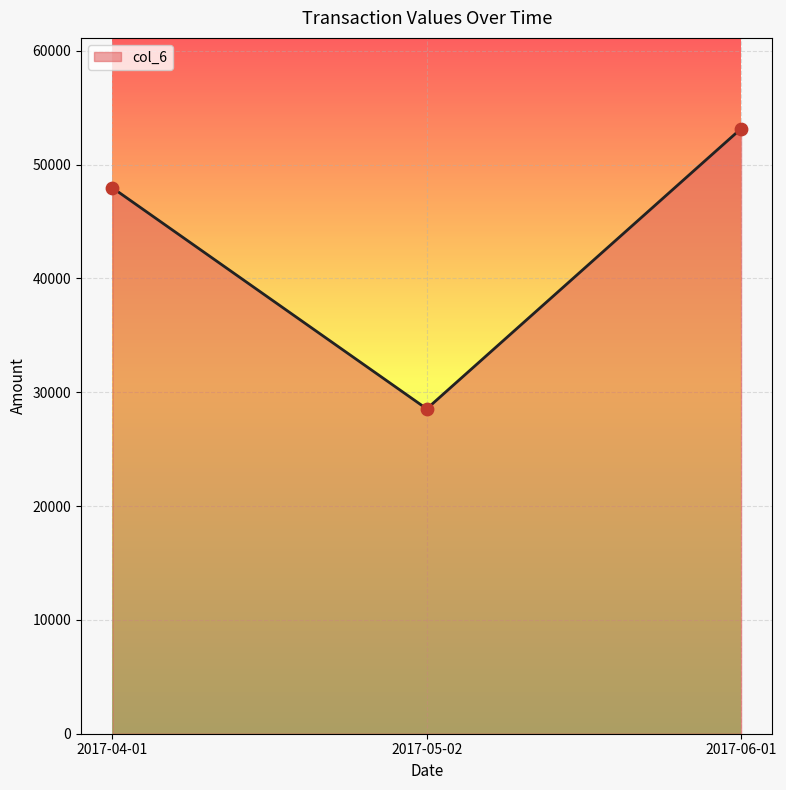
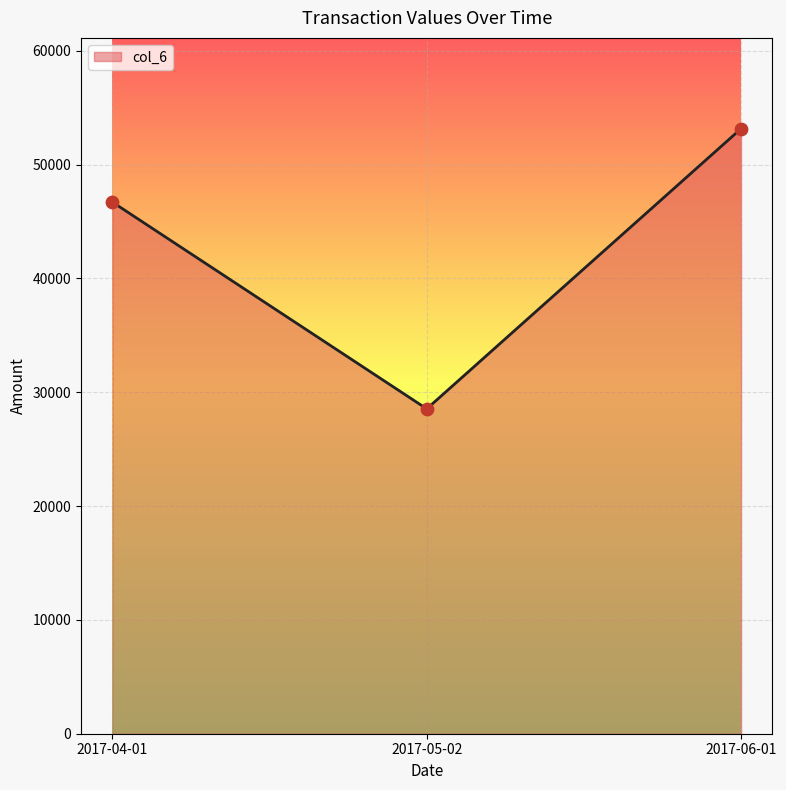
2017-04-01: 48000 -> 46700
